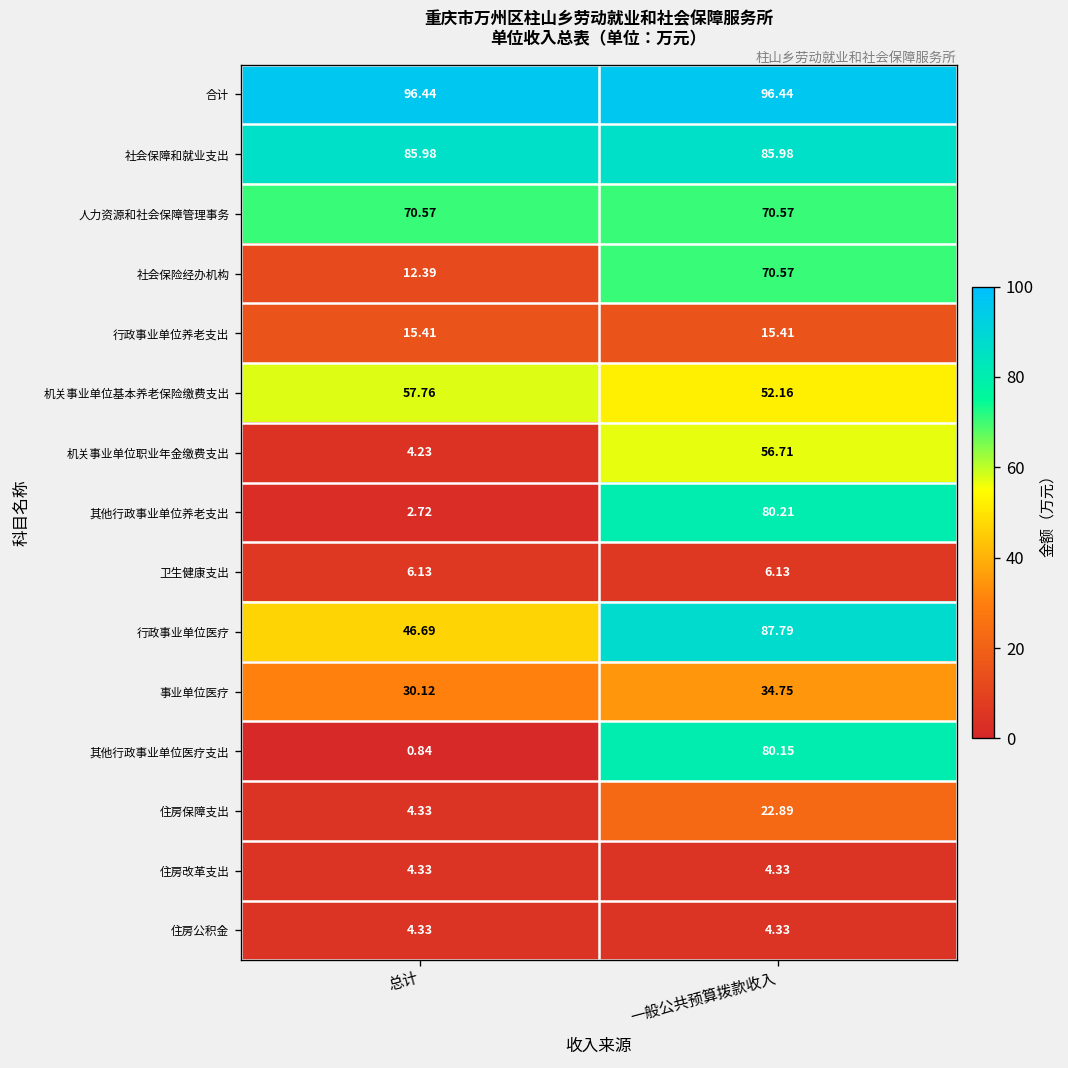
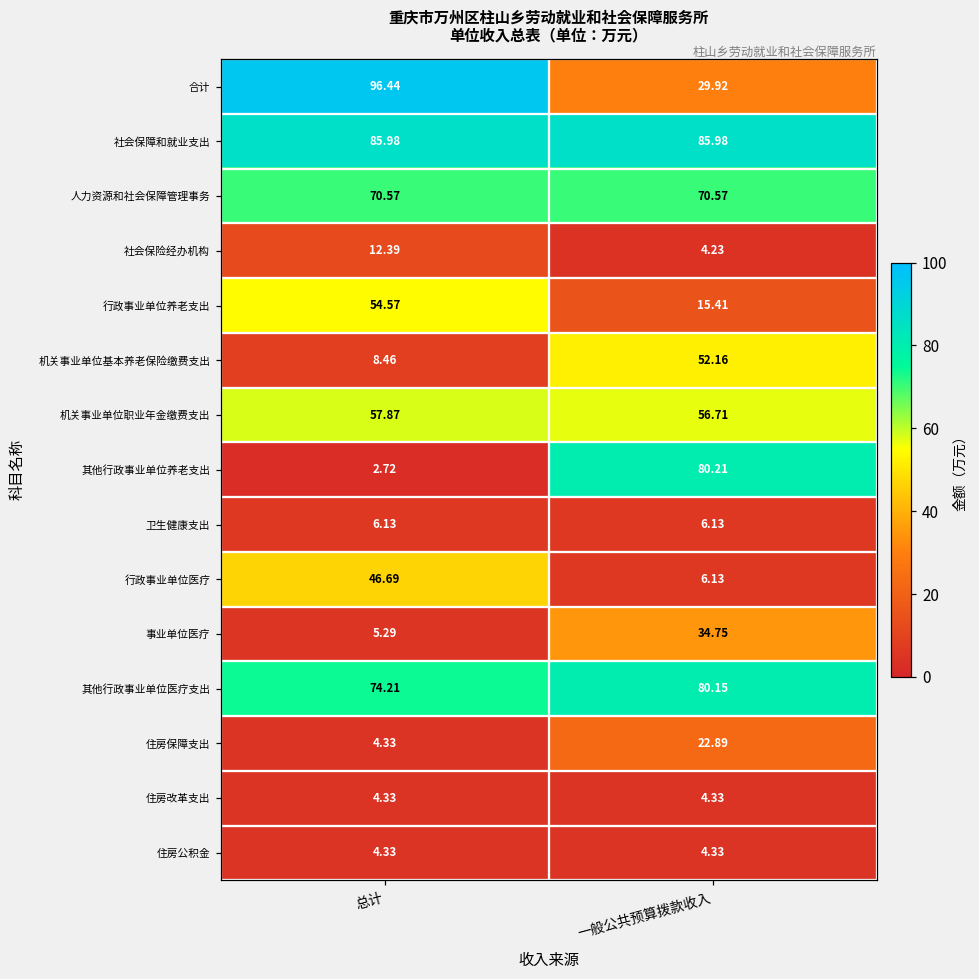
合计, 一般公共预算拨款收入: 96.44 -> 29.92
社会保险经办机构, 一般公共预算拨款收入: 70.57 -> 4.23
行政事业单位养老支出, 总计: 15.41 -> 54.57
机关事业单位基本养老保险缴费支出, 总计: 57.76 -> 8.46
机关事业单位职业年金缴费支出, 总计: 4.23 -> 57.87
行政事业单位医疗, 一般公共预算拨款收入: 87.79 -> 6.13
事业单位医疗, 总计: 30.12 -> 5.29
其他行政事业单位医疗支出, 总计: 0.84 -> 74.21
